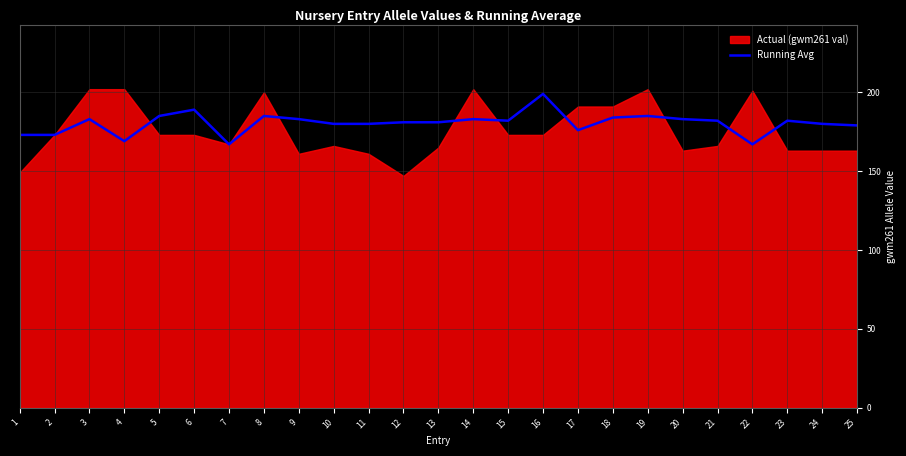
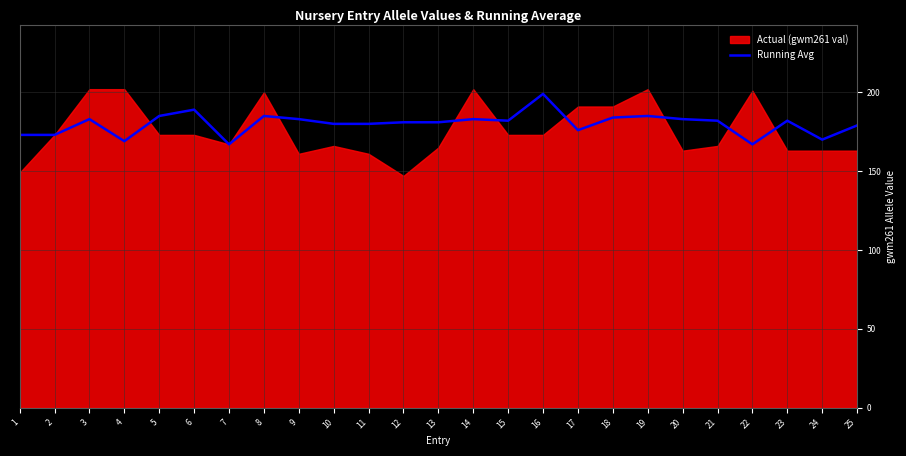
Running Avg, 24: 180 -> 170
